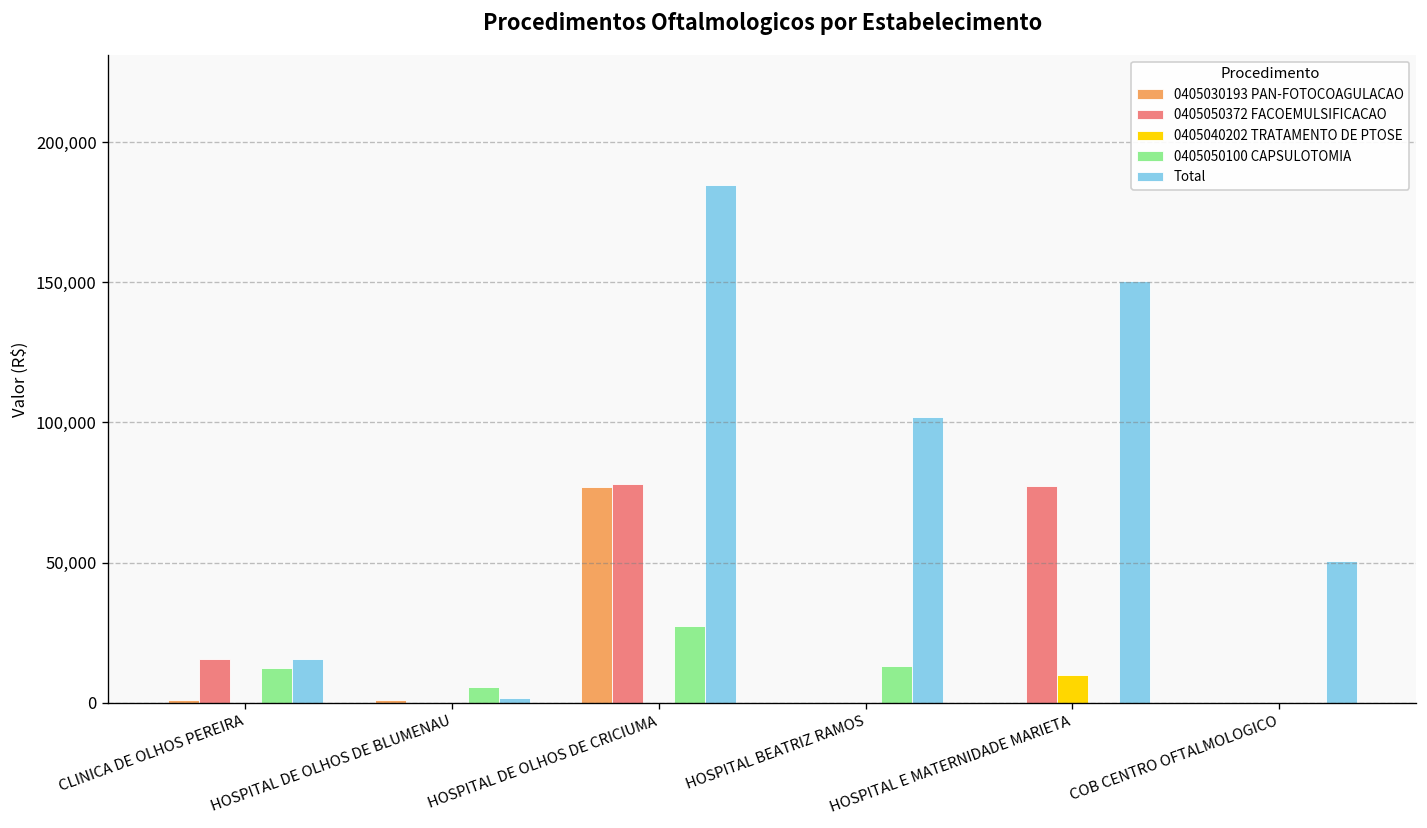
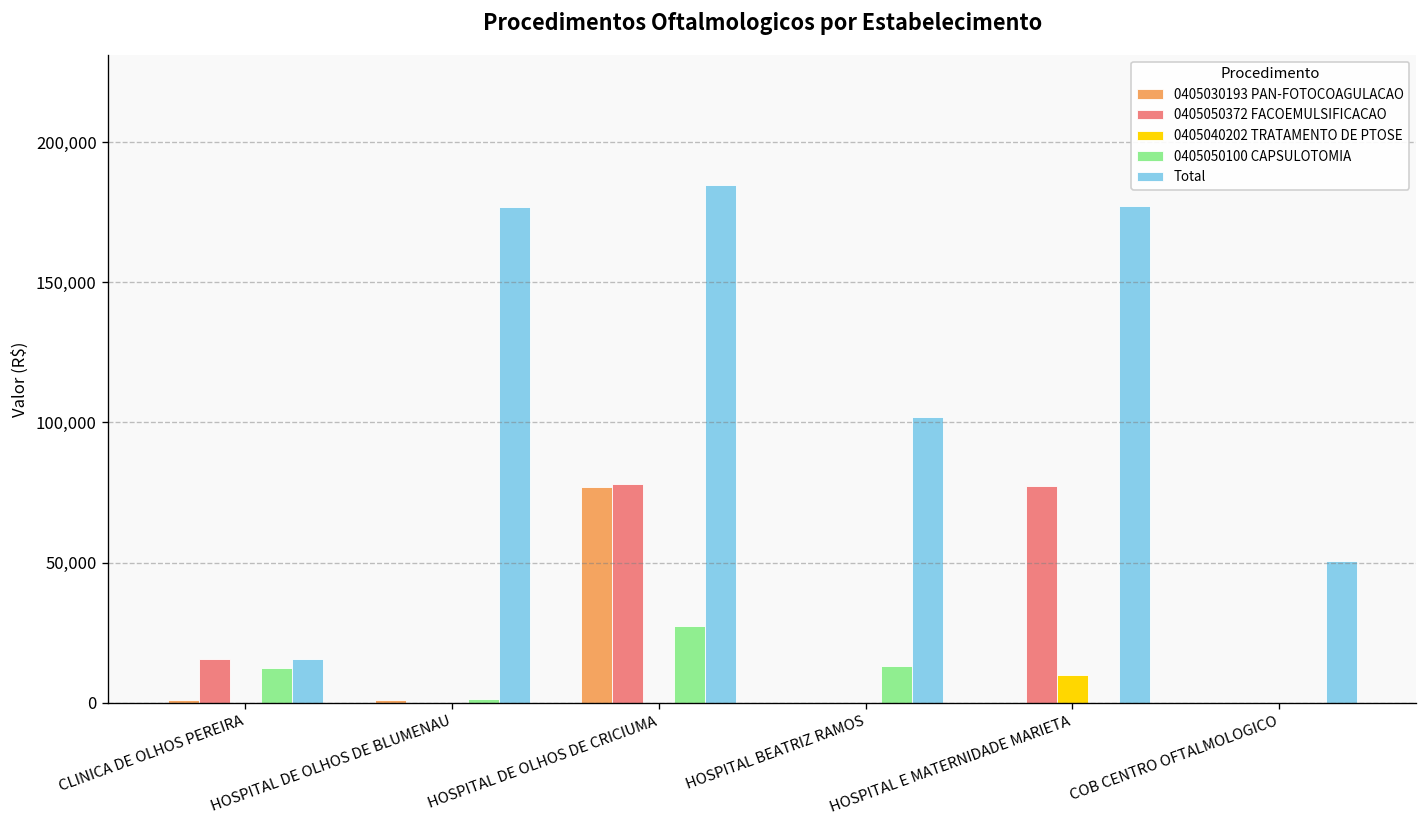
0405050100 CAPSULOTOMIA, HOSPITAL DE OLHOS DE BLUMENAU: 6,000 -> 1,000
Total, HOSPITAL DE OLHOS DE BLUMENAU: 2,000 -> 177,000
Total, HOSPITAL E MATERNIDADE MARIETA: 150,000 -> 177,000
